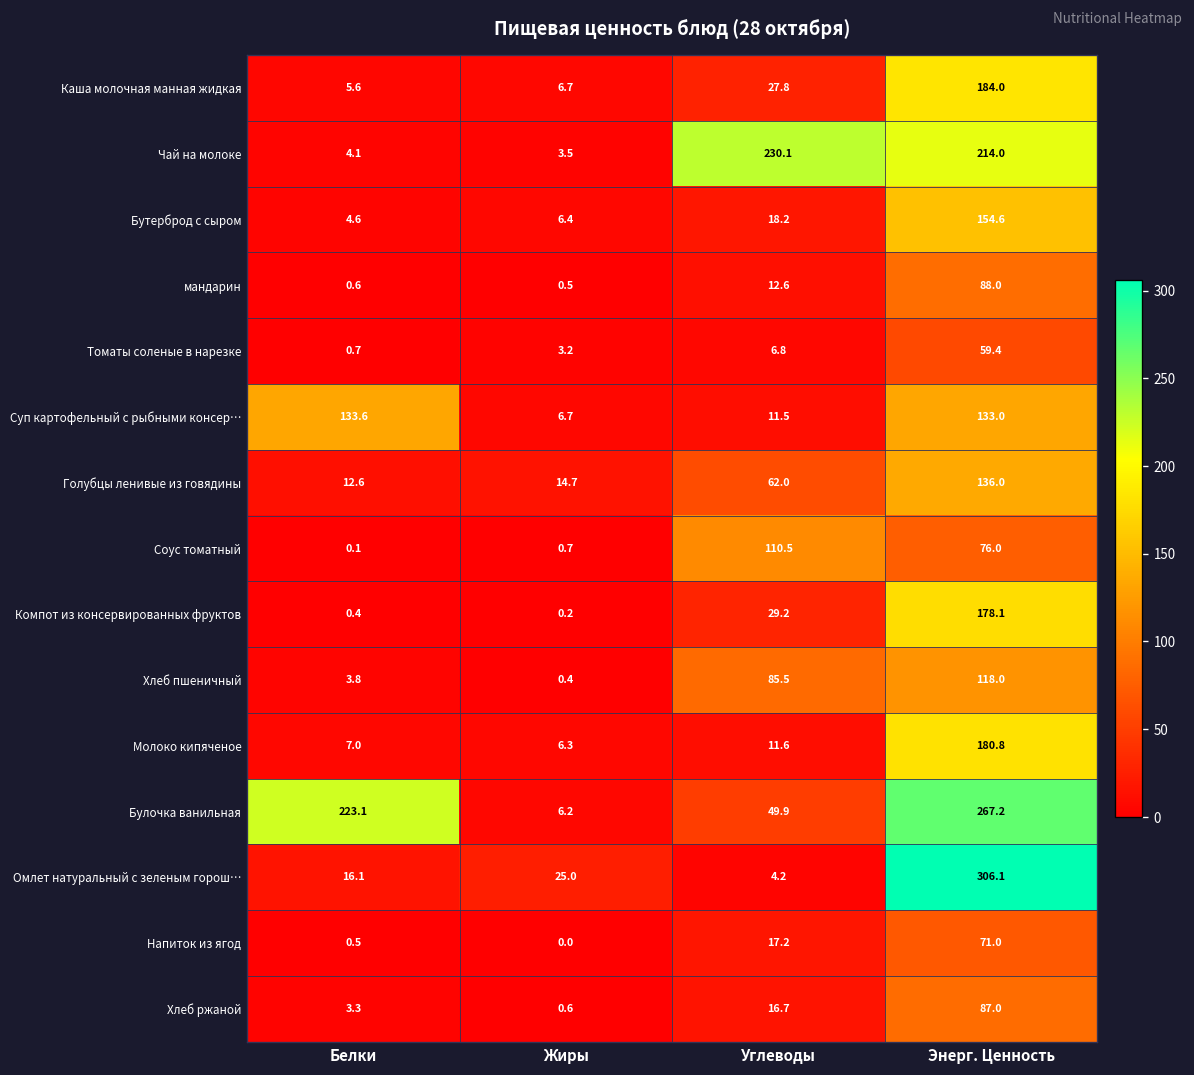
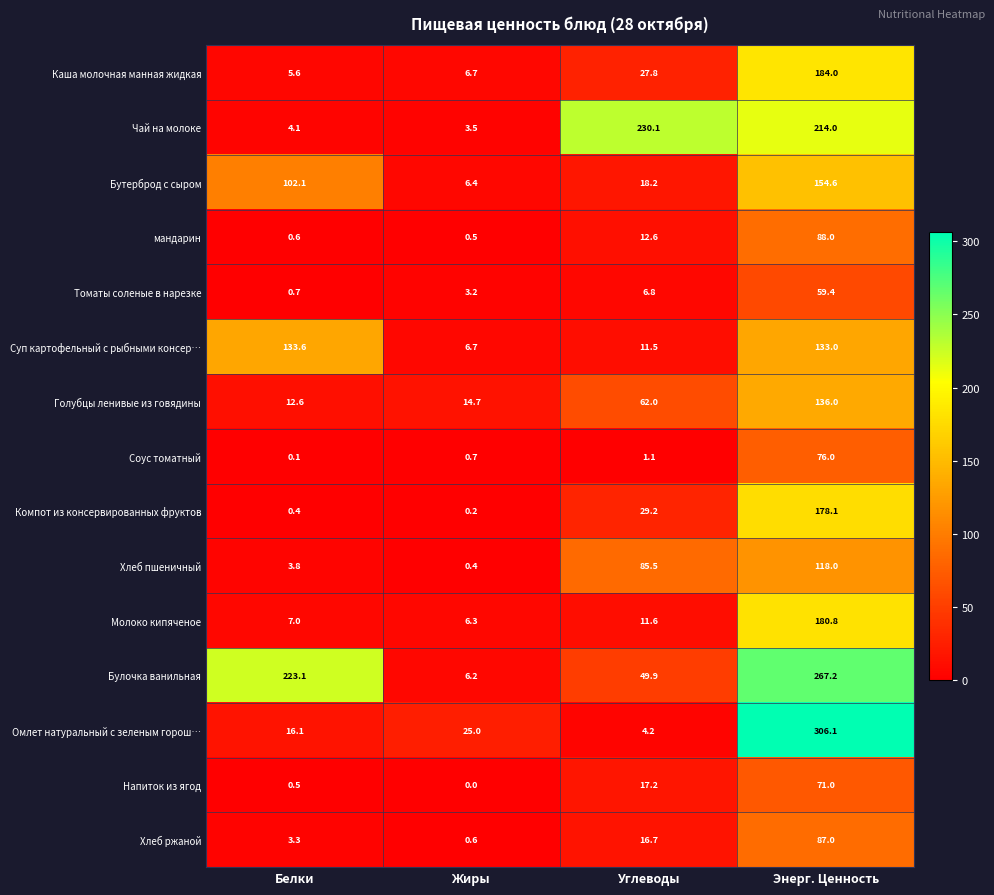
Бутерброд с сыром, Белки: 4.6 -> 102.1
Соус томатный, Углеводы: 110.5 -> 1.1
